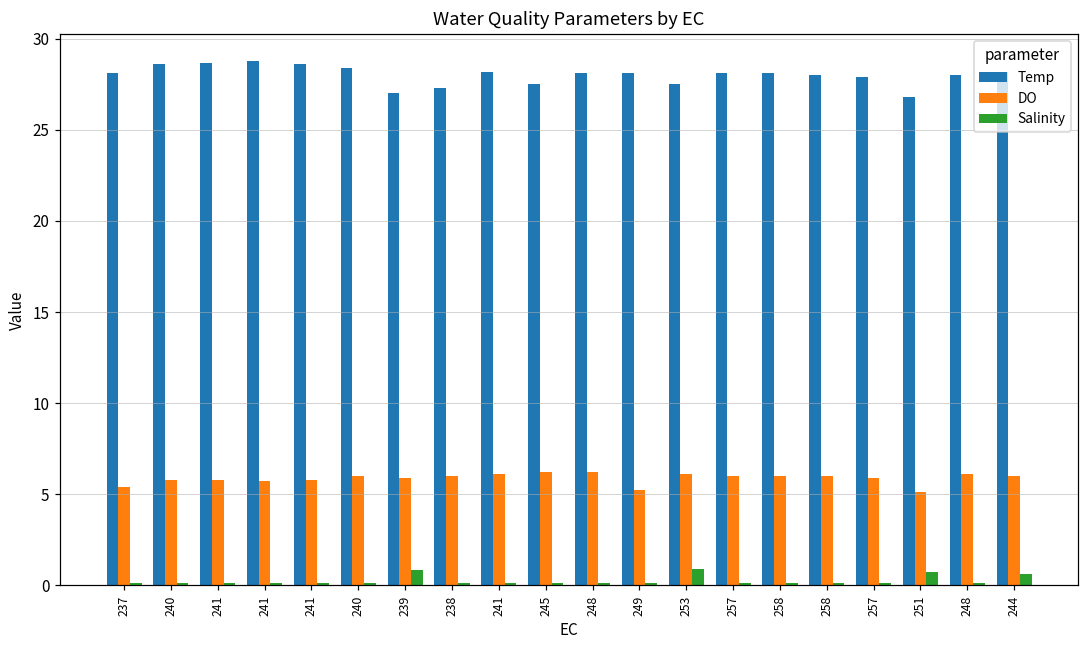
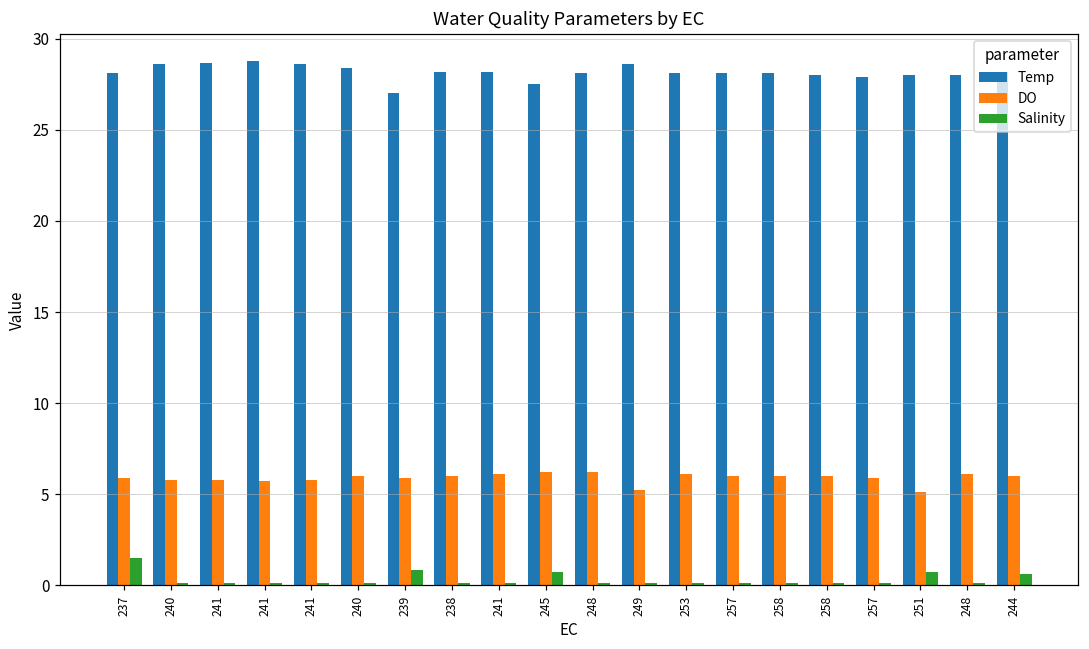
DO, 237: 5.4 -> 5.9
Salinity, 237: 0.1 -> 1.5
Temp, 238: 27.3 -> 28.2
Salinity, 245: 0.1 -> 0.8
Temp, 249: 28.1 -> 28.6
Temp, 253: 27.5 -> 28.1
Salinity, 253: 0.9 -> 0.1
Temp, 251: 26.8 -> 28.0
